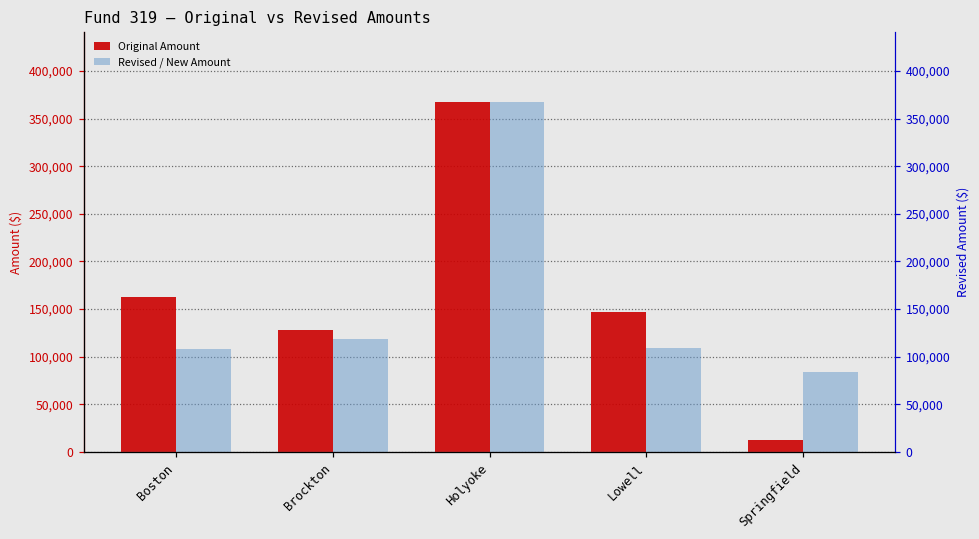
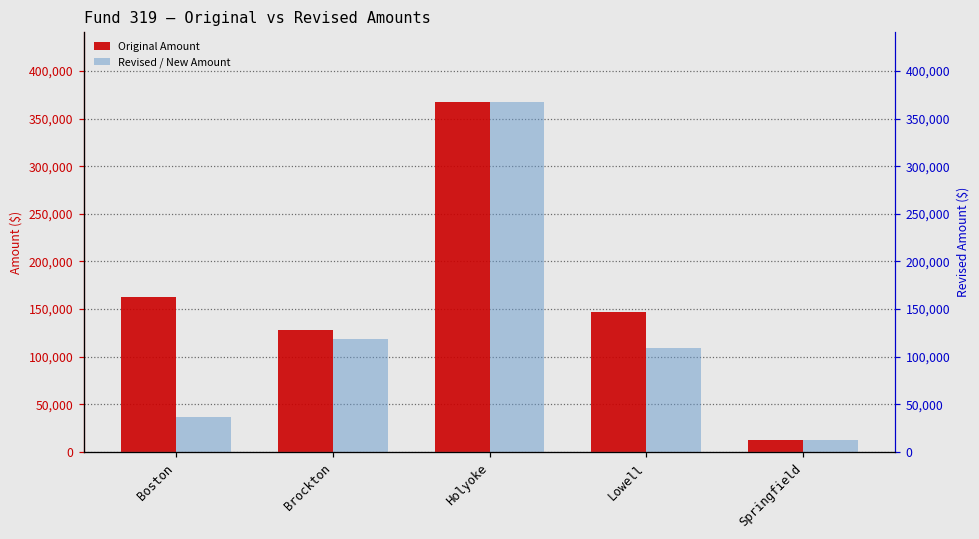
Revised / New Amount, Boston: 110,000 -> 40,000
Revised / New Amount, Springfield: 80,000 -> 10,000
